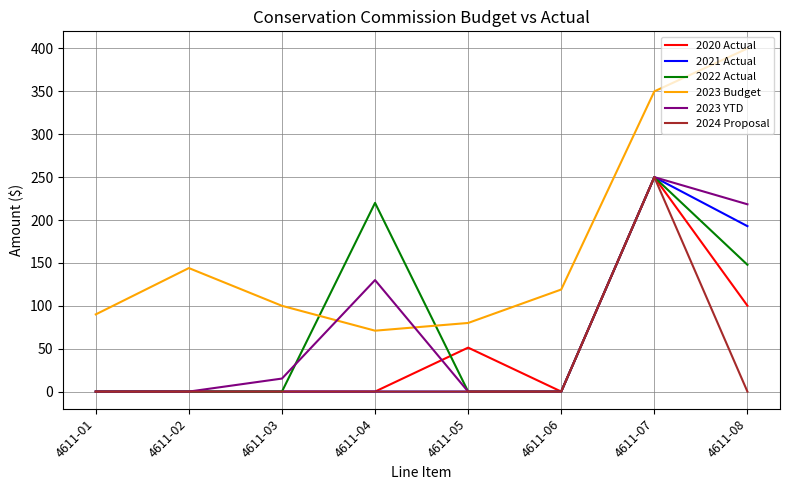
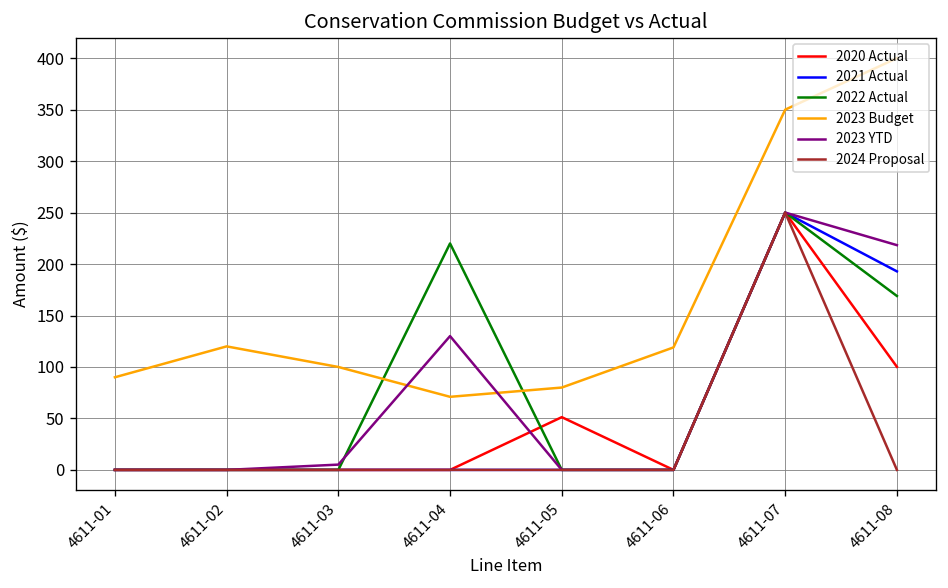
2023 Budget, 4611-02: 140 -> 120
2023 YTD, 4611-03: 20 -> 10
2022 Actual, 4611-08: 150 -> 170
